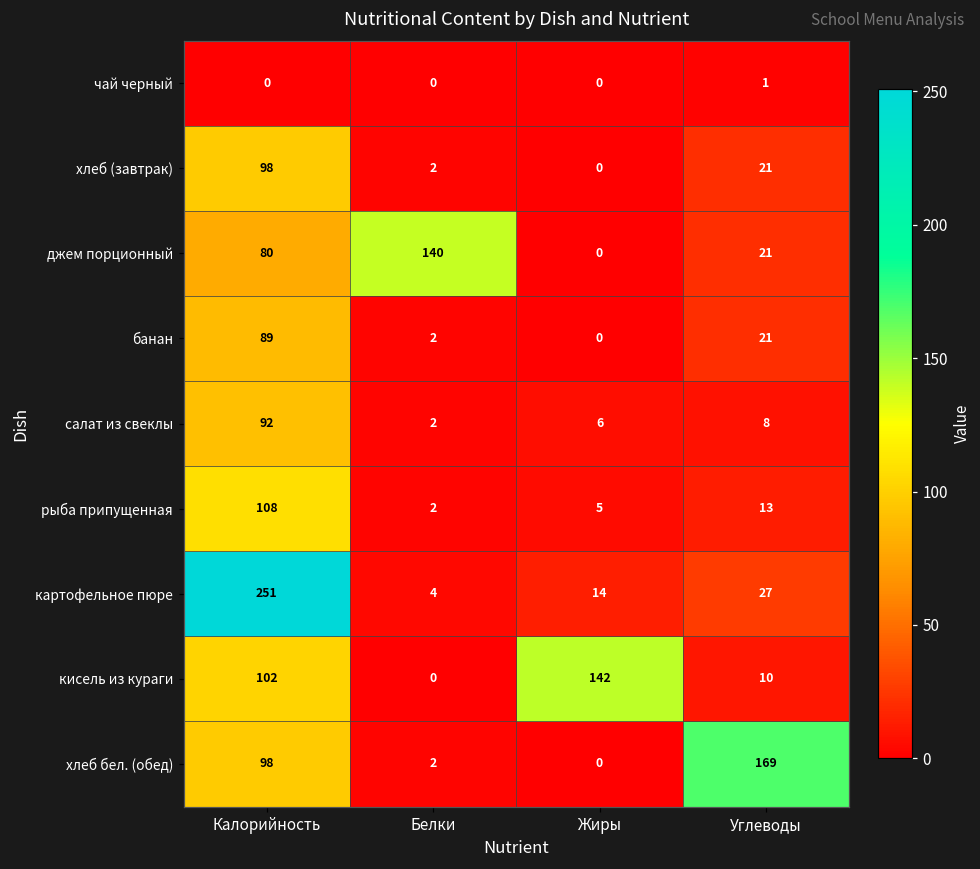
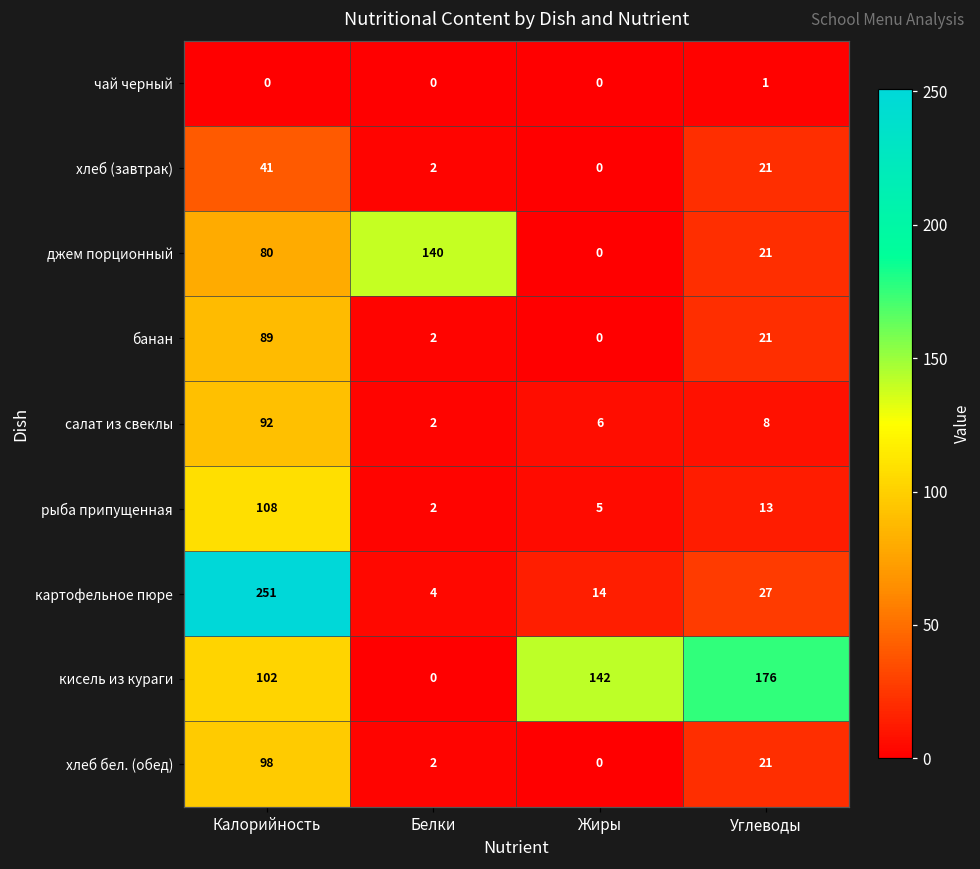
хлеб (завтрак), Калорийность: 98 -> 41
кисель из кураги, Углеводы: 10 -> 176
хлеб бел. (обед), Углеводы: 169 -> 21
